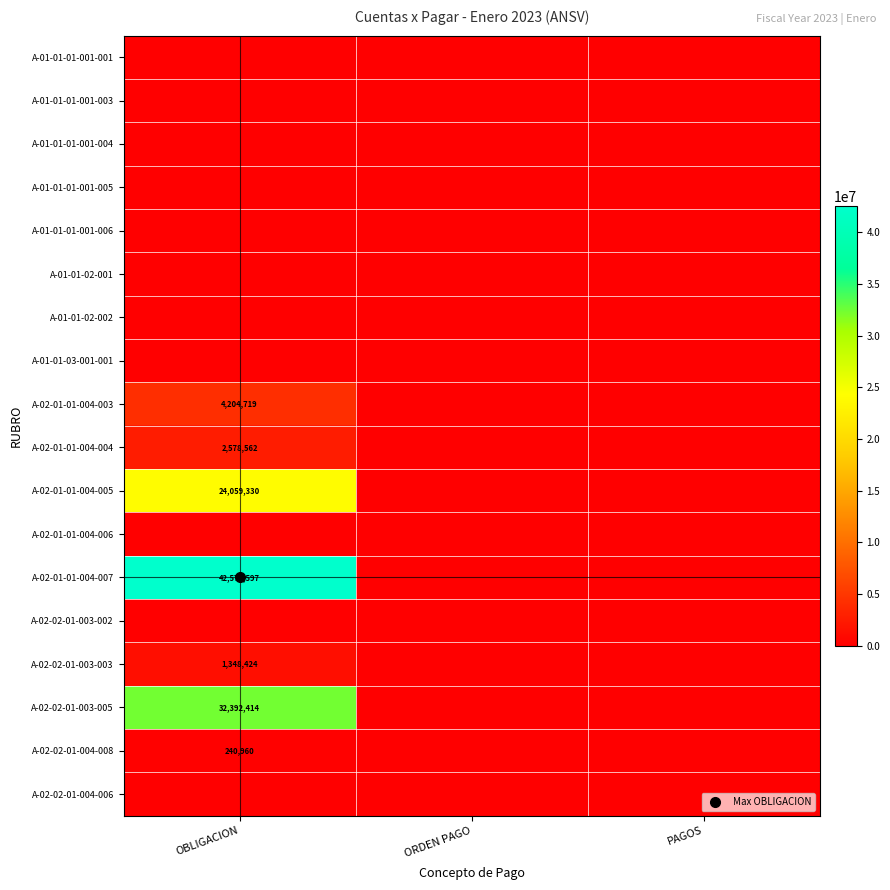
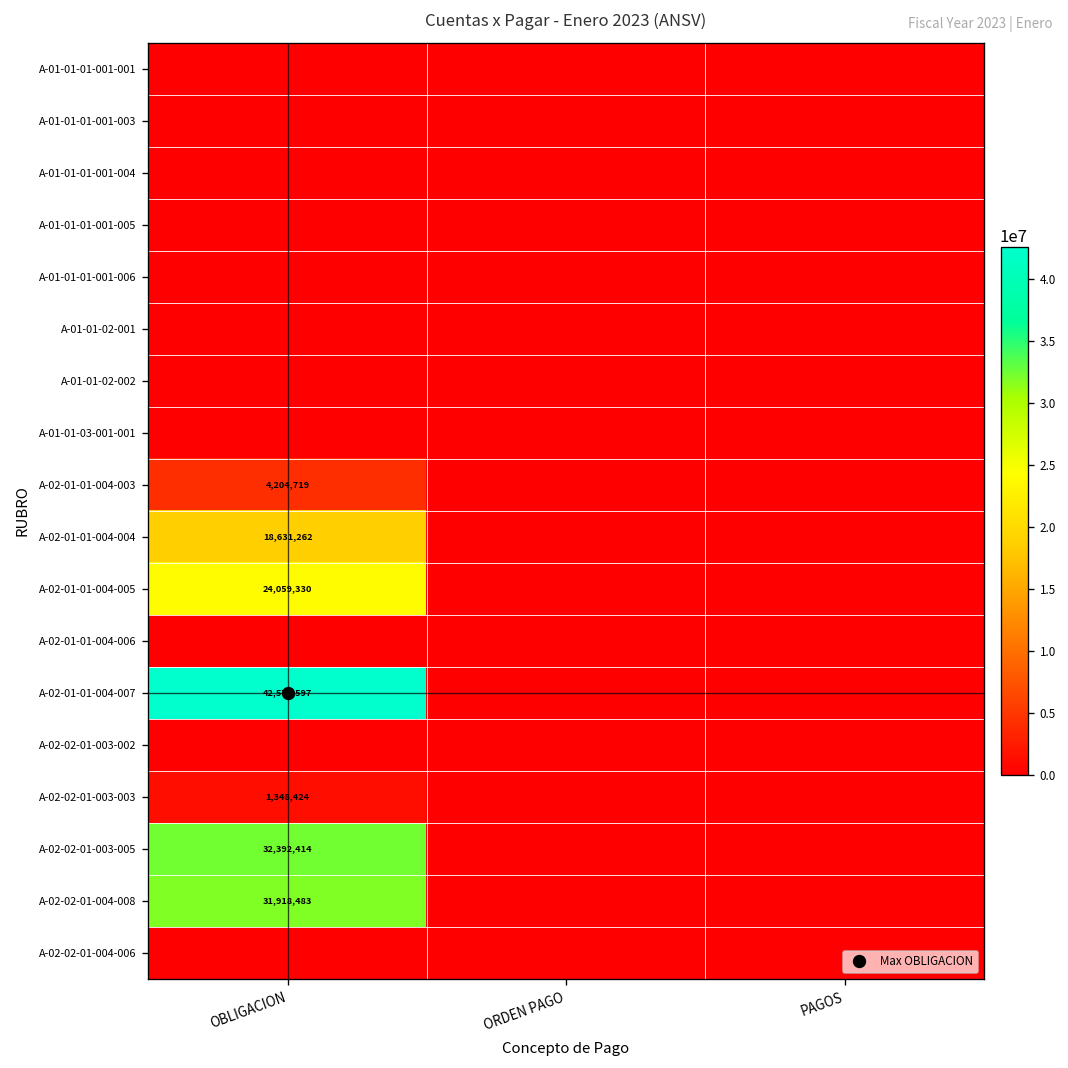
A-02-01-01-004-004, OBLIGACION: 2,578,562 -> 18,631,262
A-02-02-01-004-008, OBLIGACION: 240,960 -> 31,918,483
